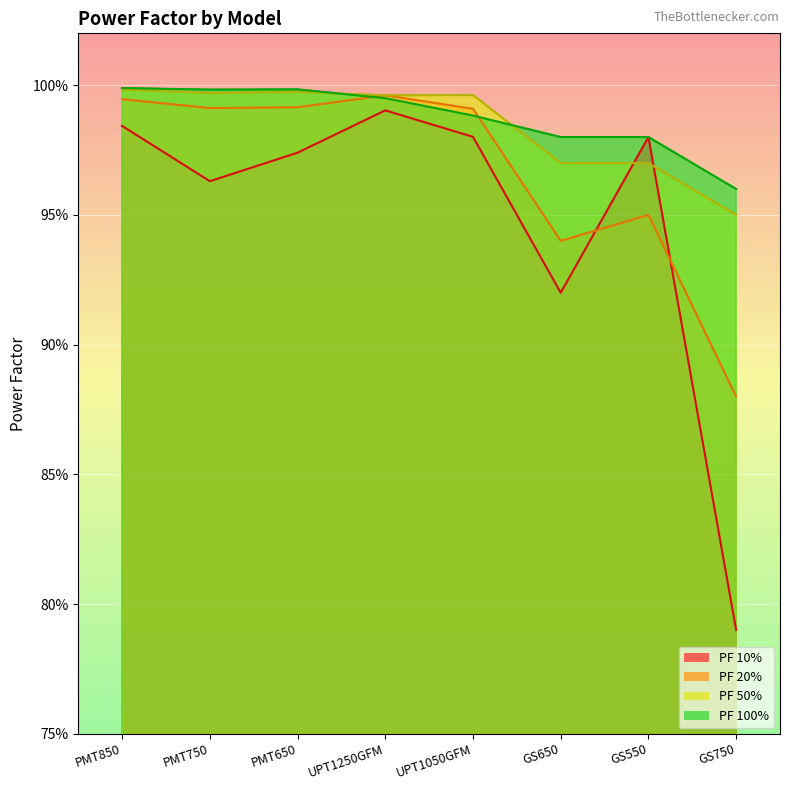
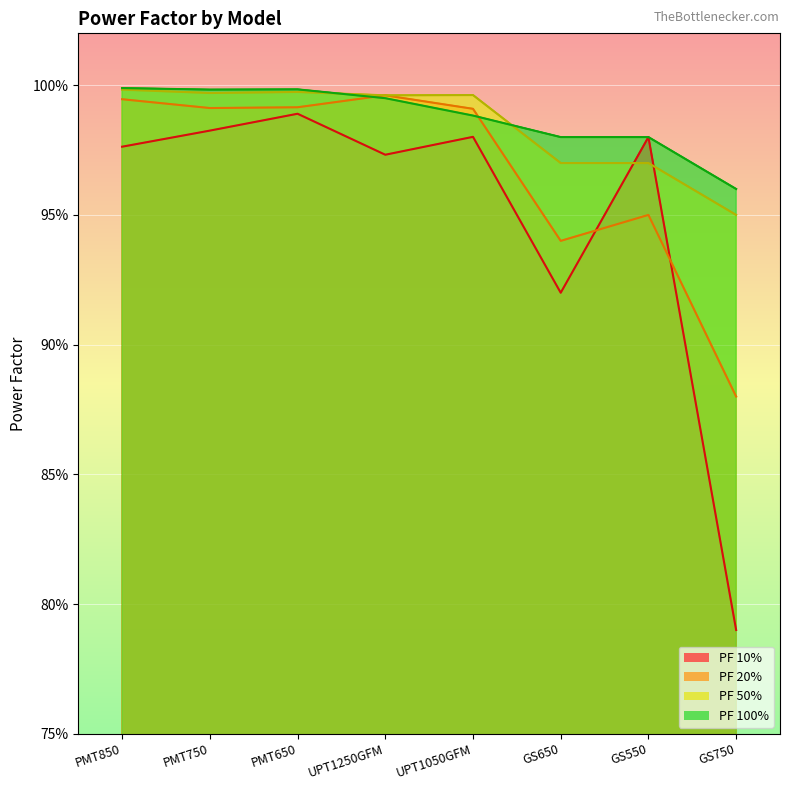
PF 10%, PMT850: 98.4% -> 97.6%
PF 10%, PMT750: 96.3% -> 98.3%
PF 10%, PMT650: 97.4% -> 98.9%
PF 10%, UPT1250GFM: 99.0% -> 97.3%
